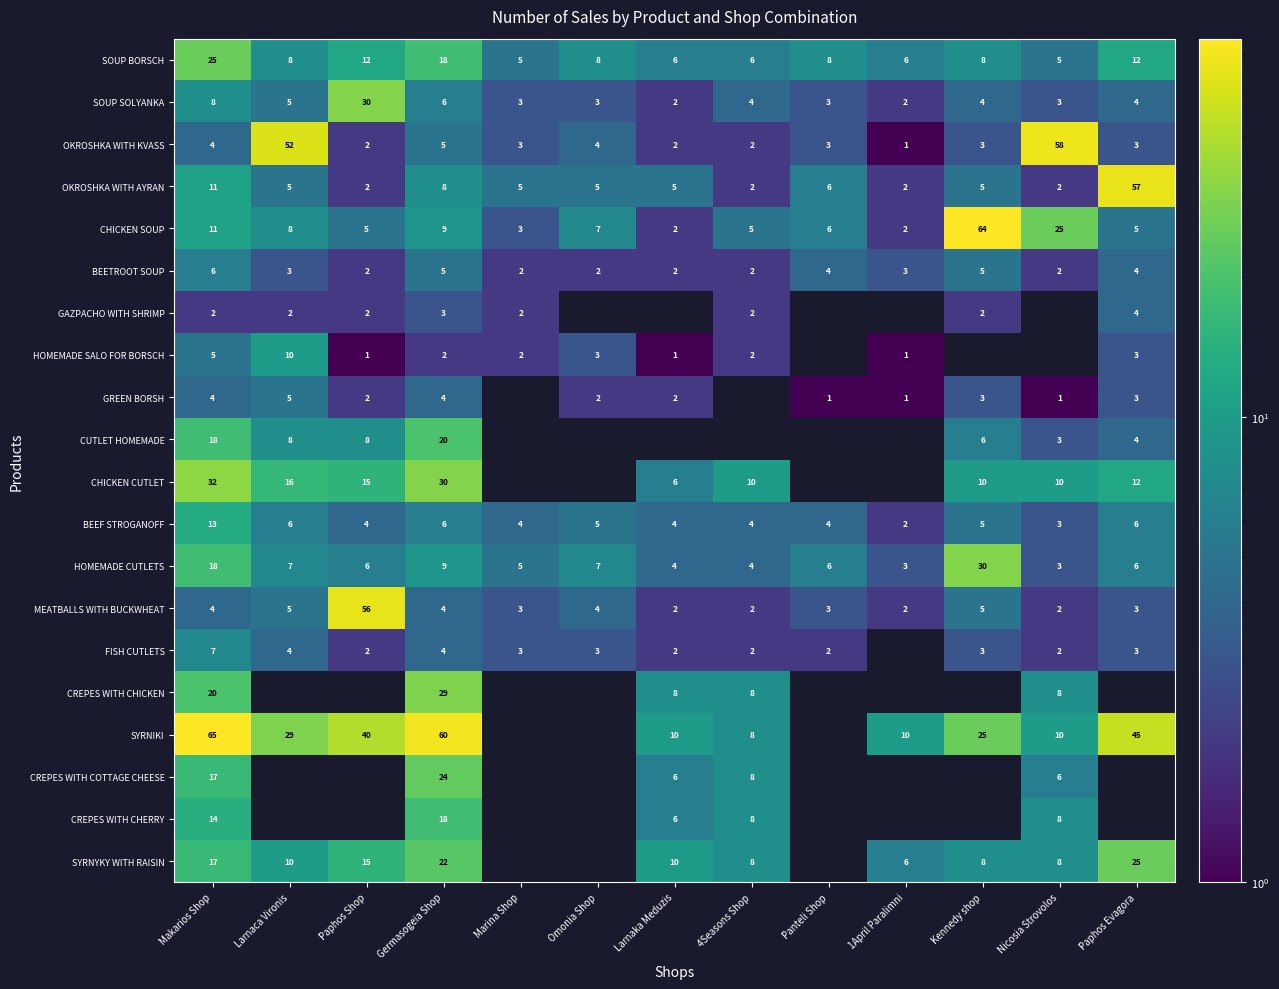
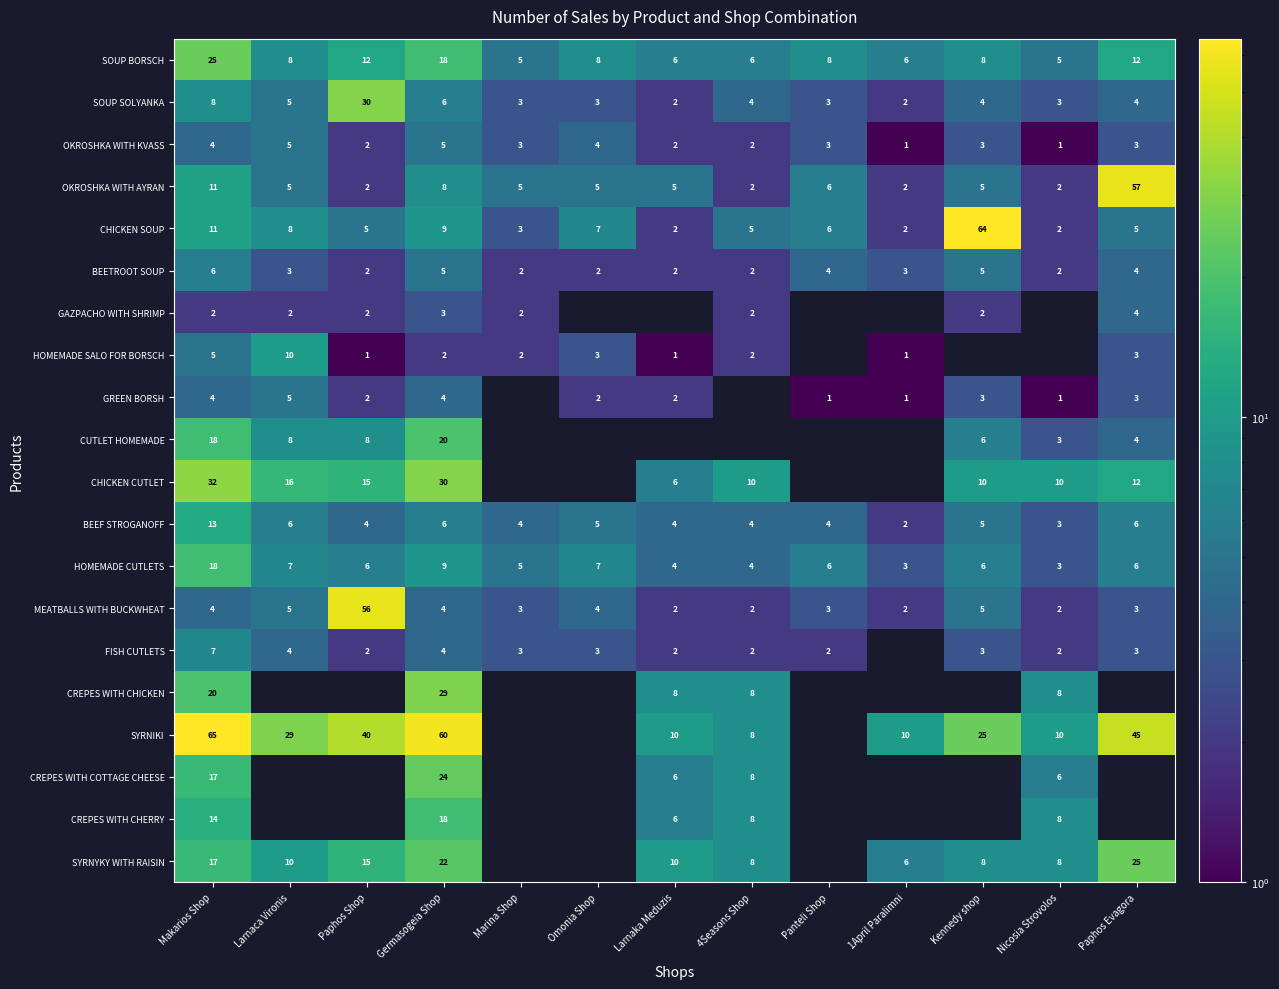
OKROSHKA WITH KVASS, Larnaca Vironis: 52 -> 5
OKROSHKA WITH KVASS, Nicosia Strovolos: 58 -> 1
CHICKEN SOUP, Nicosia Strovolos: 25 -> 2
HOMEMADE CUTLETS, Kennedy shop: 30 -> 6
